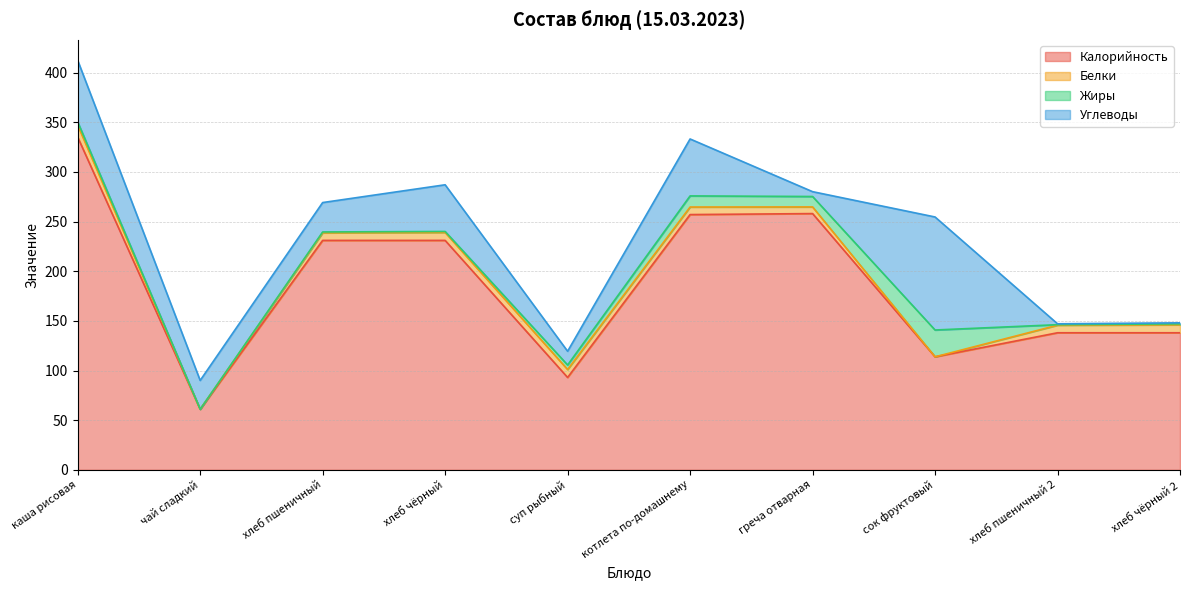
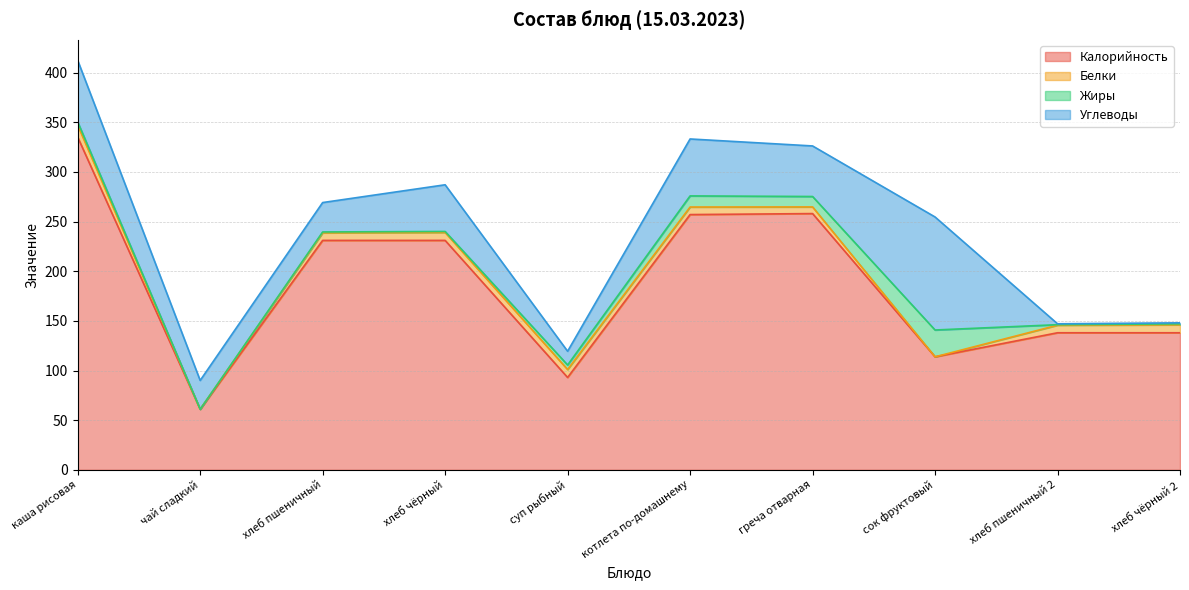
Углеводы, греча отварная: 0 -> 50
